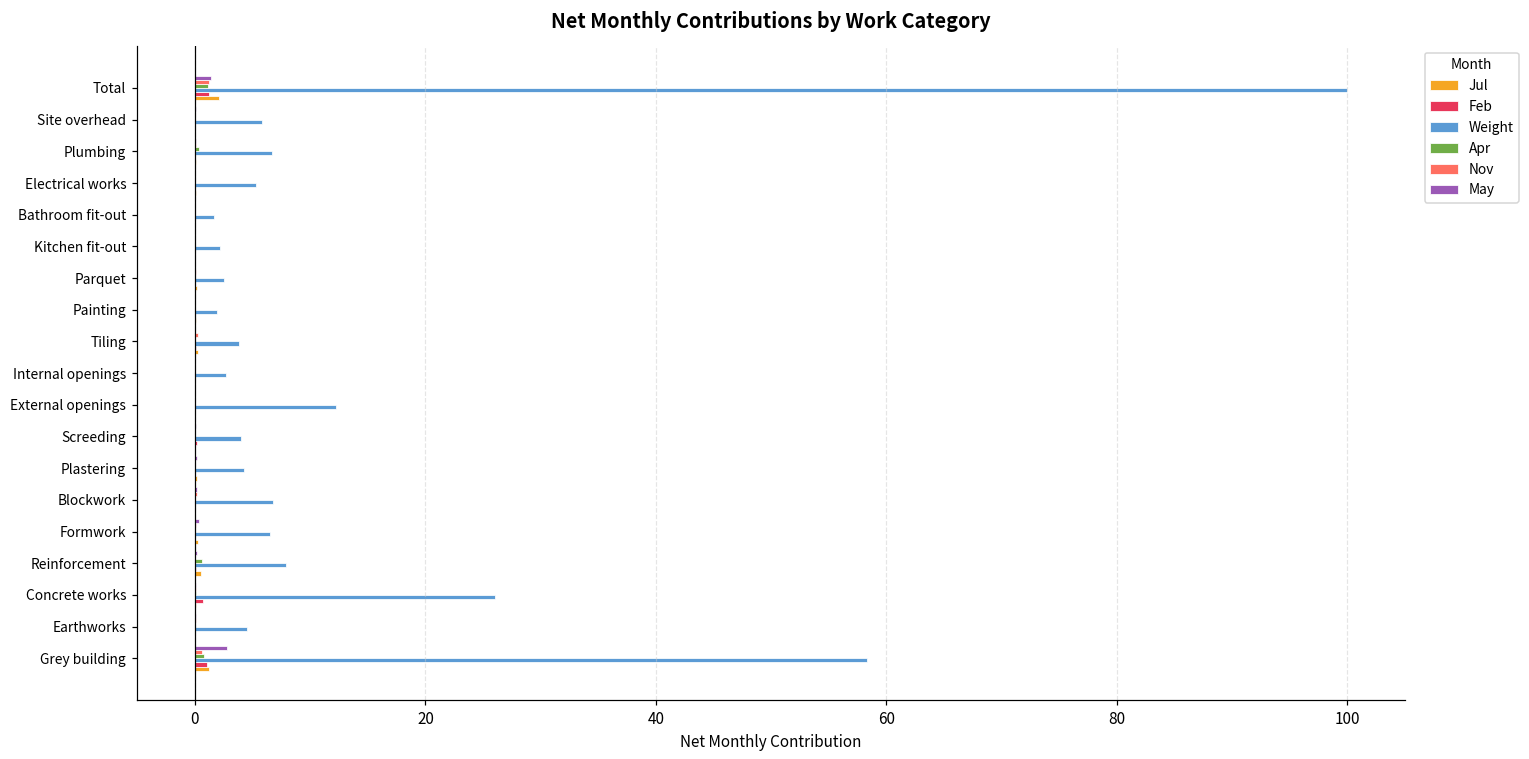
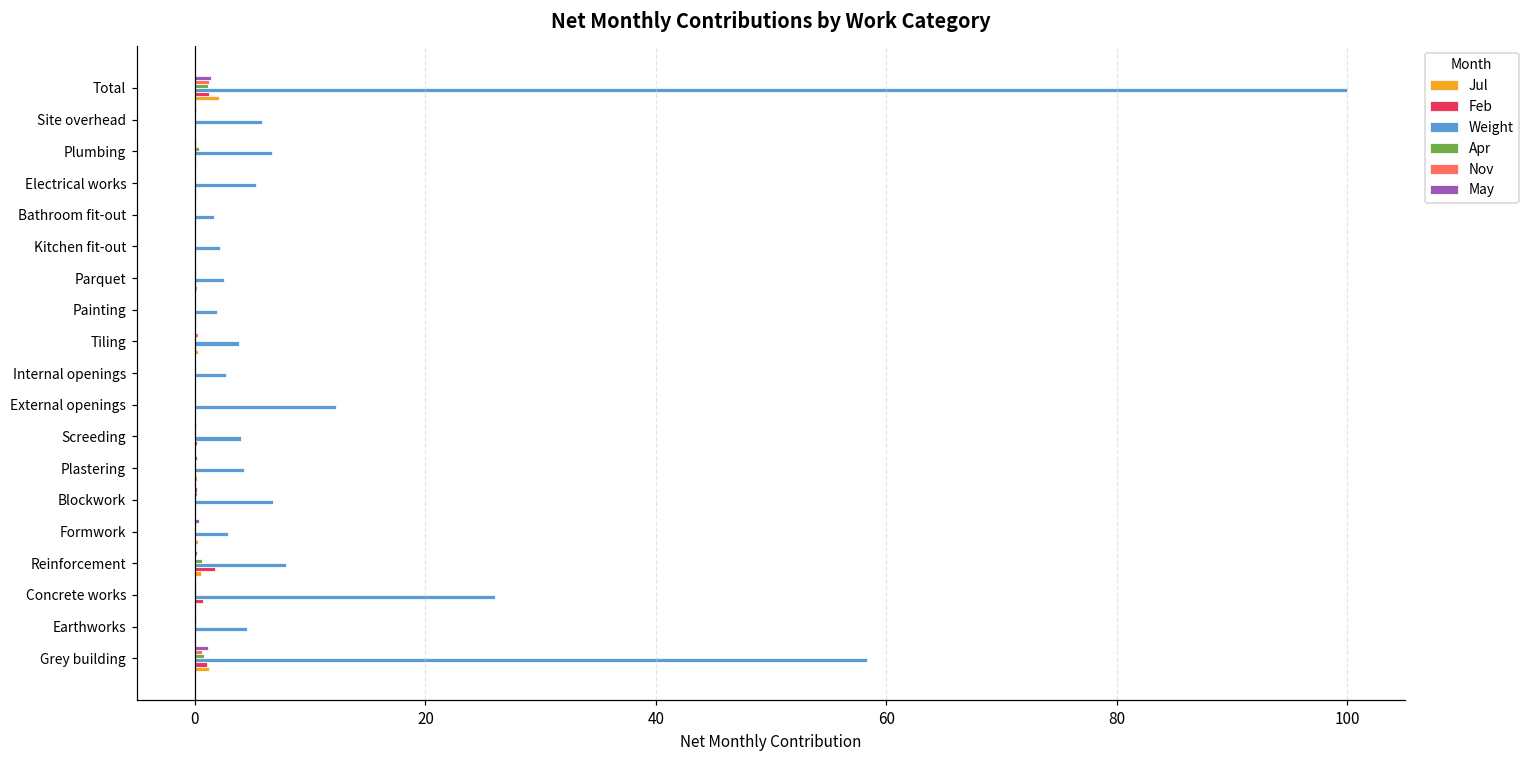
Weight, Formwork: 6.5 -> 2.9
Feb, Reinforcement: 0.1 -> 1.8
May, Grey building: 2.8 -> 1.1
